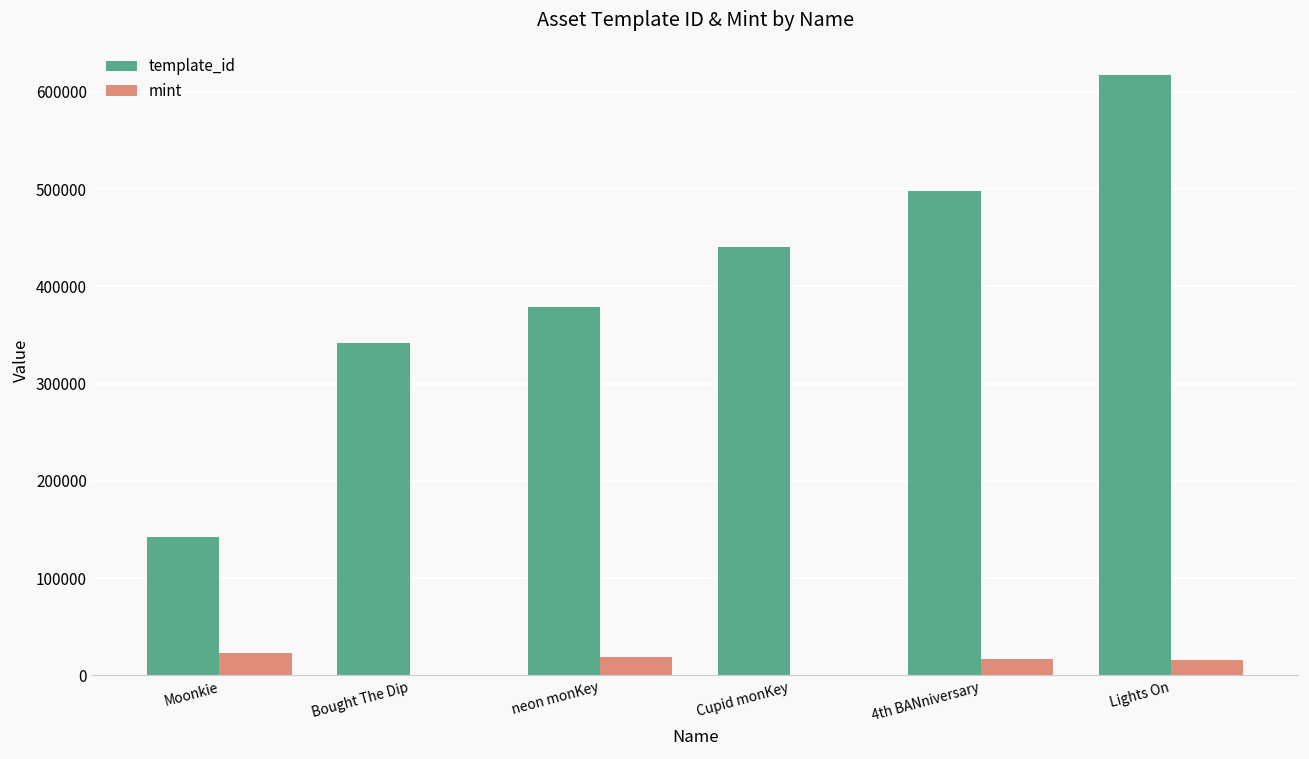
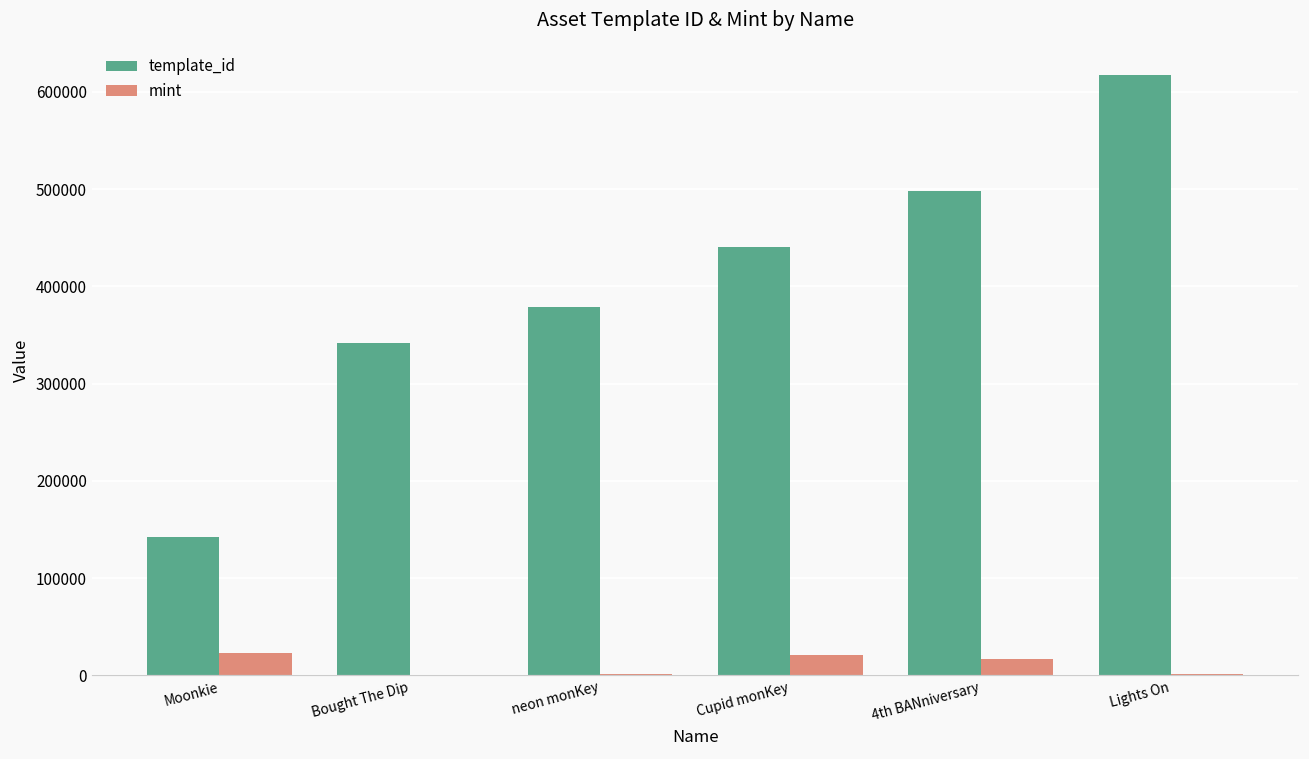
mint, neon monKey: 20000 -> 0
mint, Cupid monKey: 0 -> 20000
mint, Lights On: 20000 -> 0
